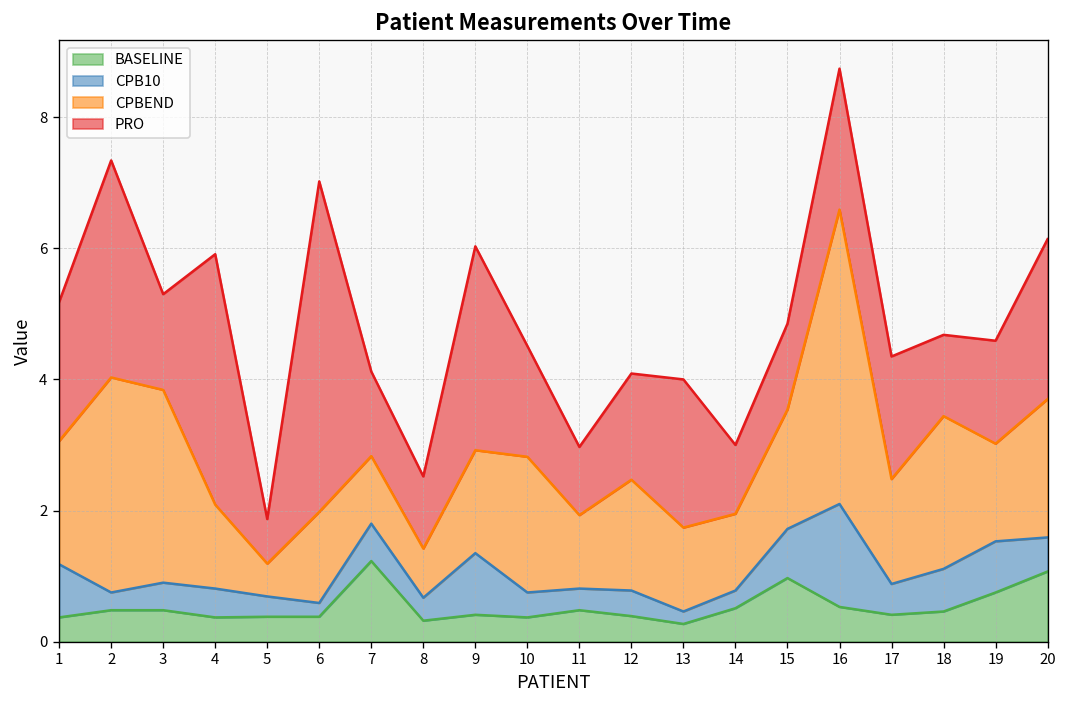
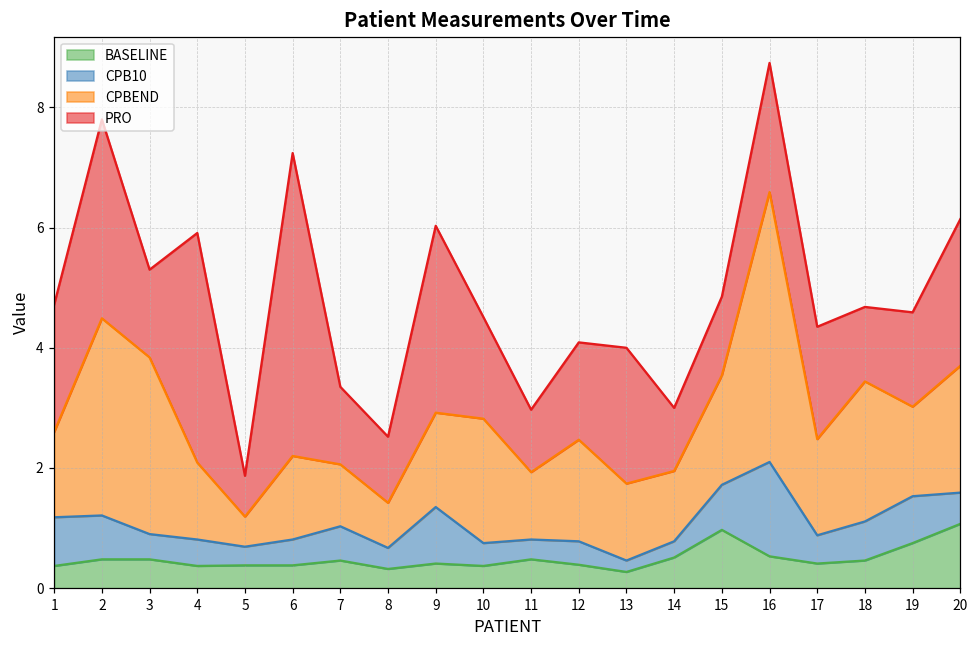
CPBEND, 1: 1.9 -> 1.4
CPB10, 2: 0.3 -> 0.7
CPB10, 6: 0.2 -> 0.4
BASELINE, 7: 1.2 -> 0.5
